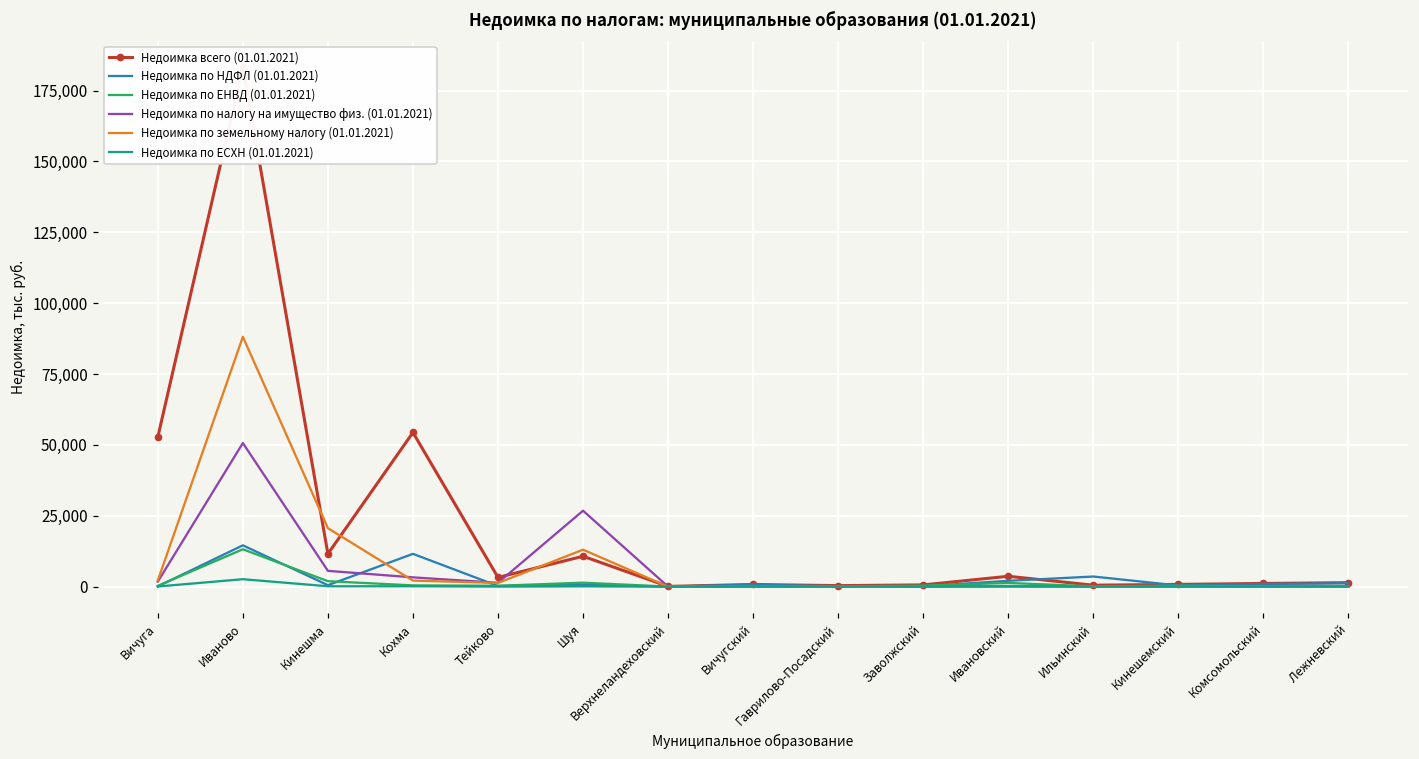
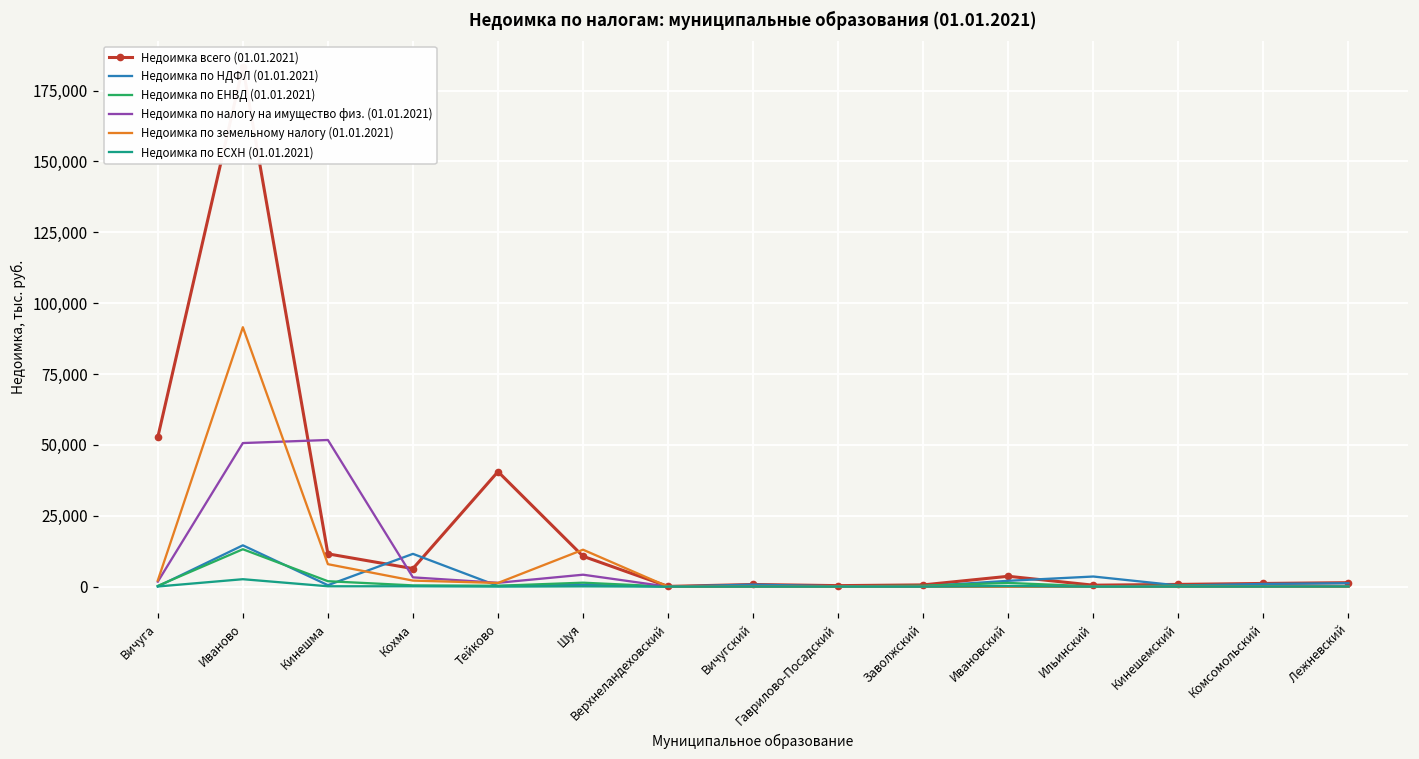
Недоимка по земельному налогу (01.01.2021), Иваново: 88,000 -> 92,000
Недоимка по налогу на имущество физ. (01.01.2021), Кинешма: 6,000 -> 52,000
Недоимка по земельному налогу (01.01.2021), Кинешма: 21,000 -> 8,000
Недоимка всего (01.01.2021), Кохма: 54,000 -> 6,000
Недоимка всего (01.01.2021), Тейково: 3,000 -> 41,000
Недоимка по налогу на имущество физ. (01.01.2021), Шуя: 27,000 -> 4,000
